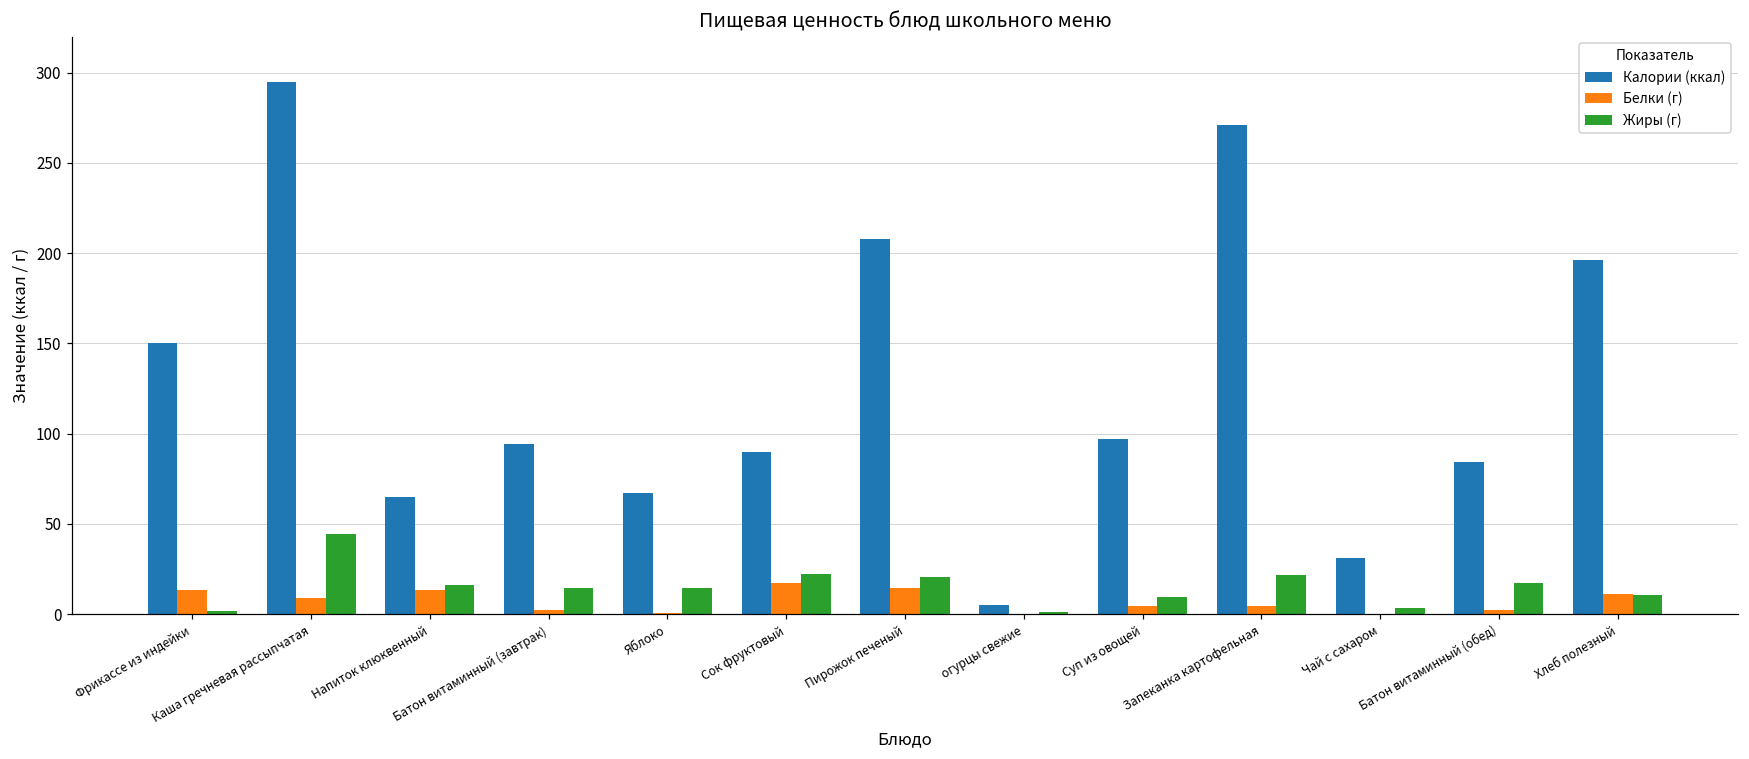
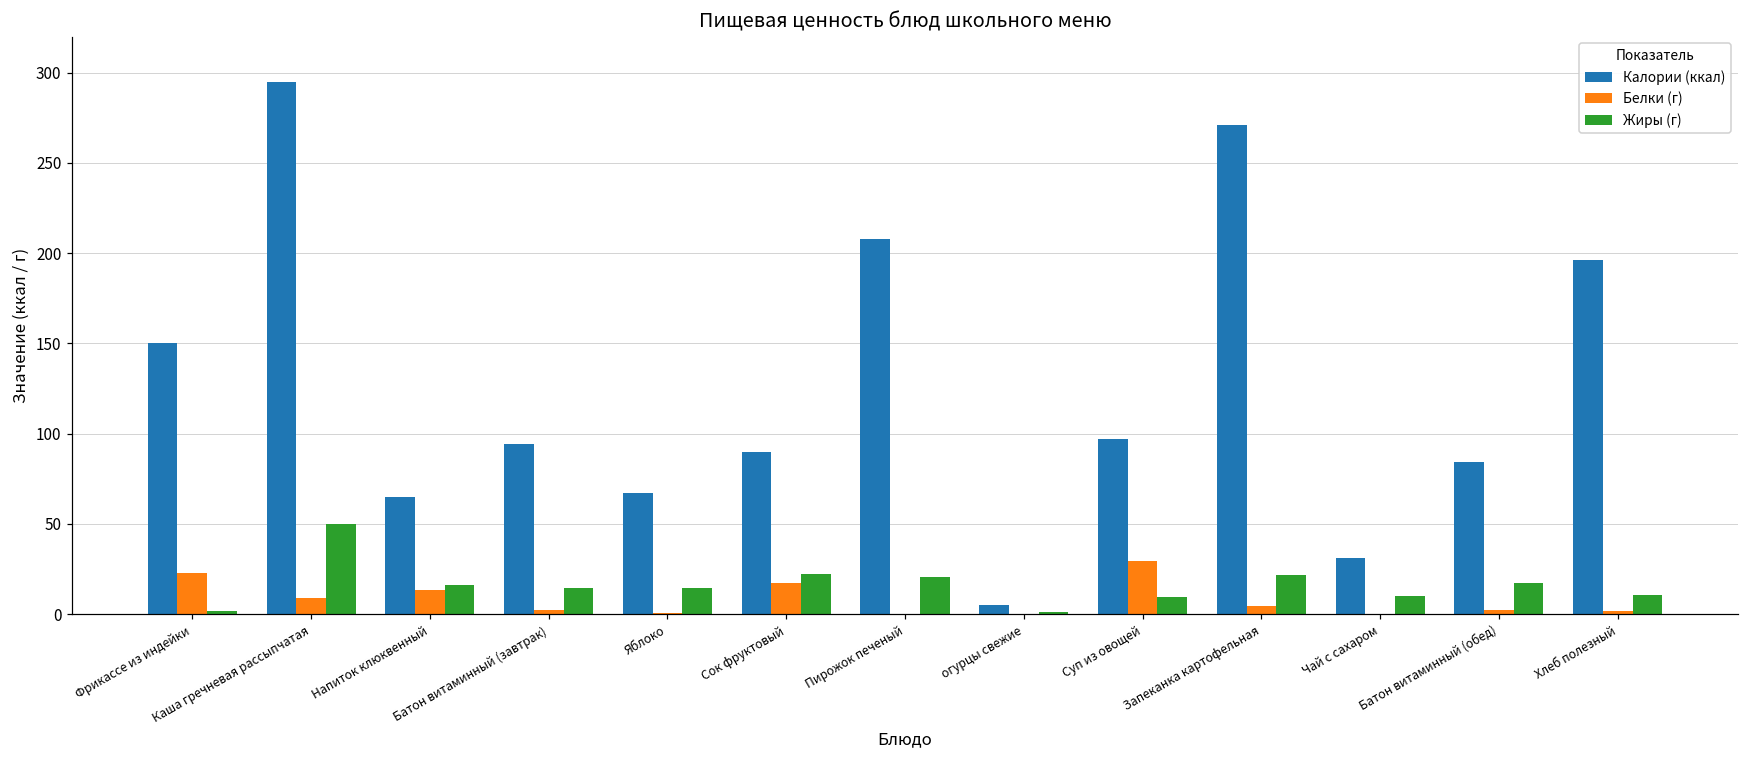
Белки (г), Фрикассе из индейки: 13 -> 23
Жиры (г), Каша гречневая рассыпчатая: 44 -> 50
Белки (г), Пирожок печеный: 14 -> 0
Белки (г), Суп из овощей: 4 -> 30
Жиры (г), Чай с сахаром: 3 -> 10
Белки (г), Хлеб полезный: 11 -> 2
